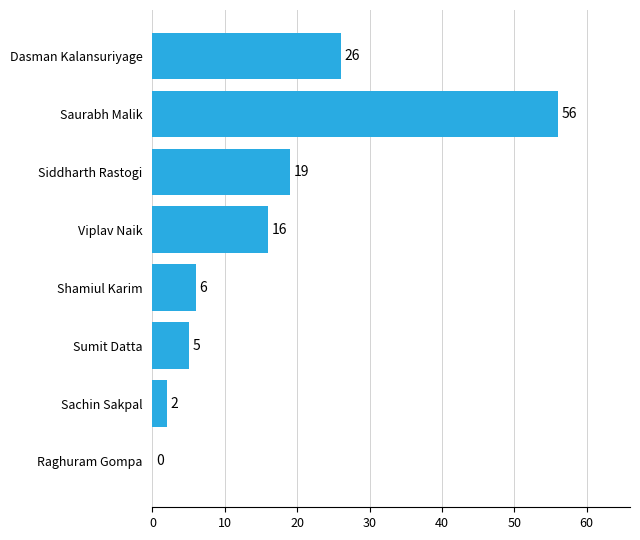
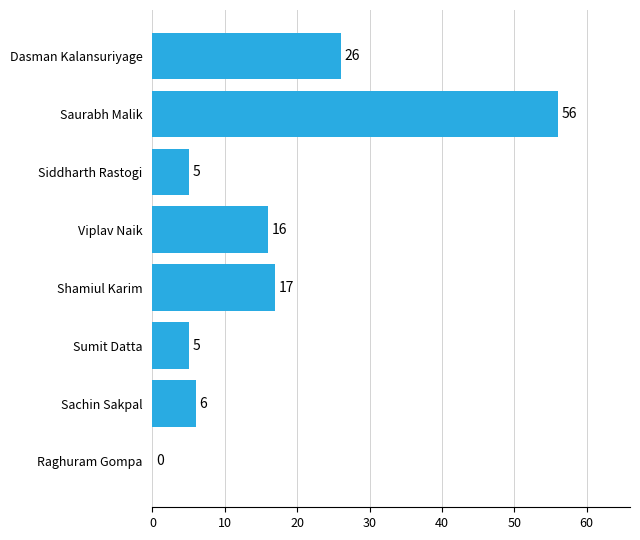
Siddharth Rastogi: 19 -> 5
Shamiul Karim: 6 -> 17
Sachin Sakpal: 2 -> 6
